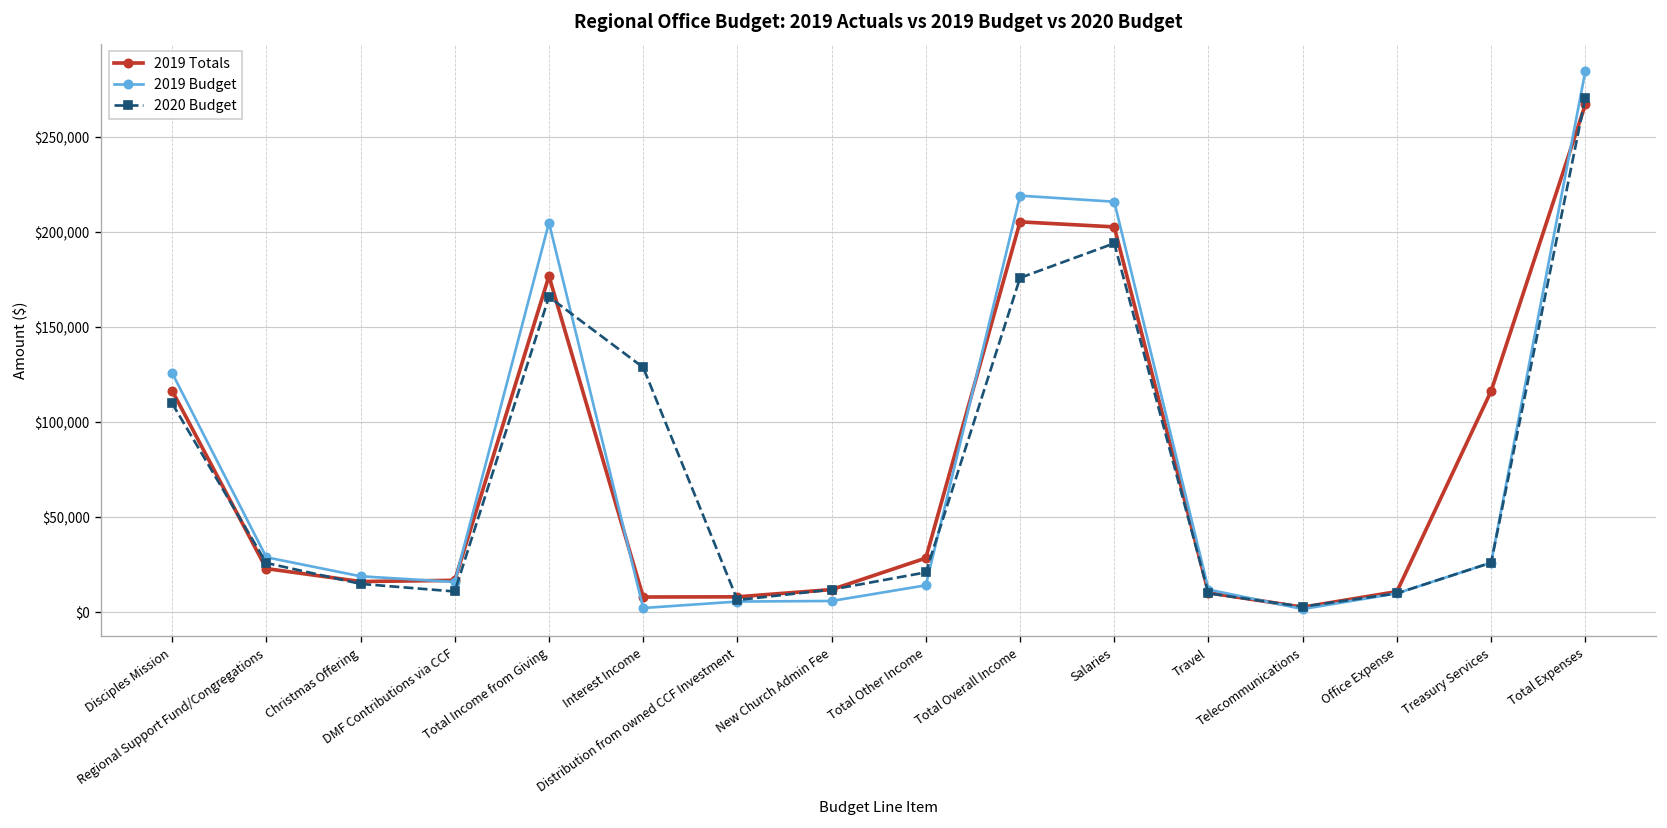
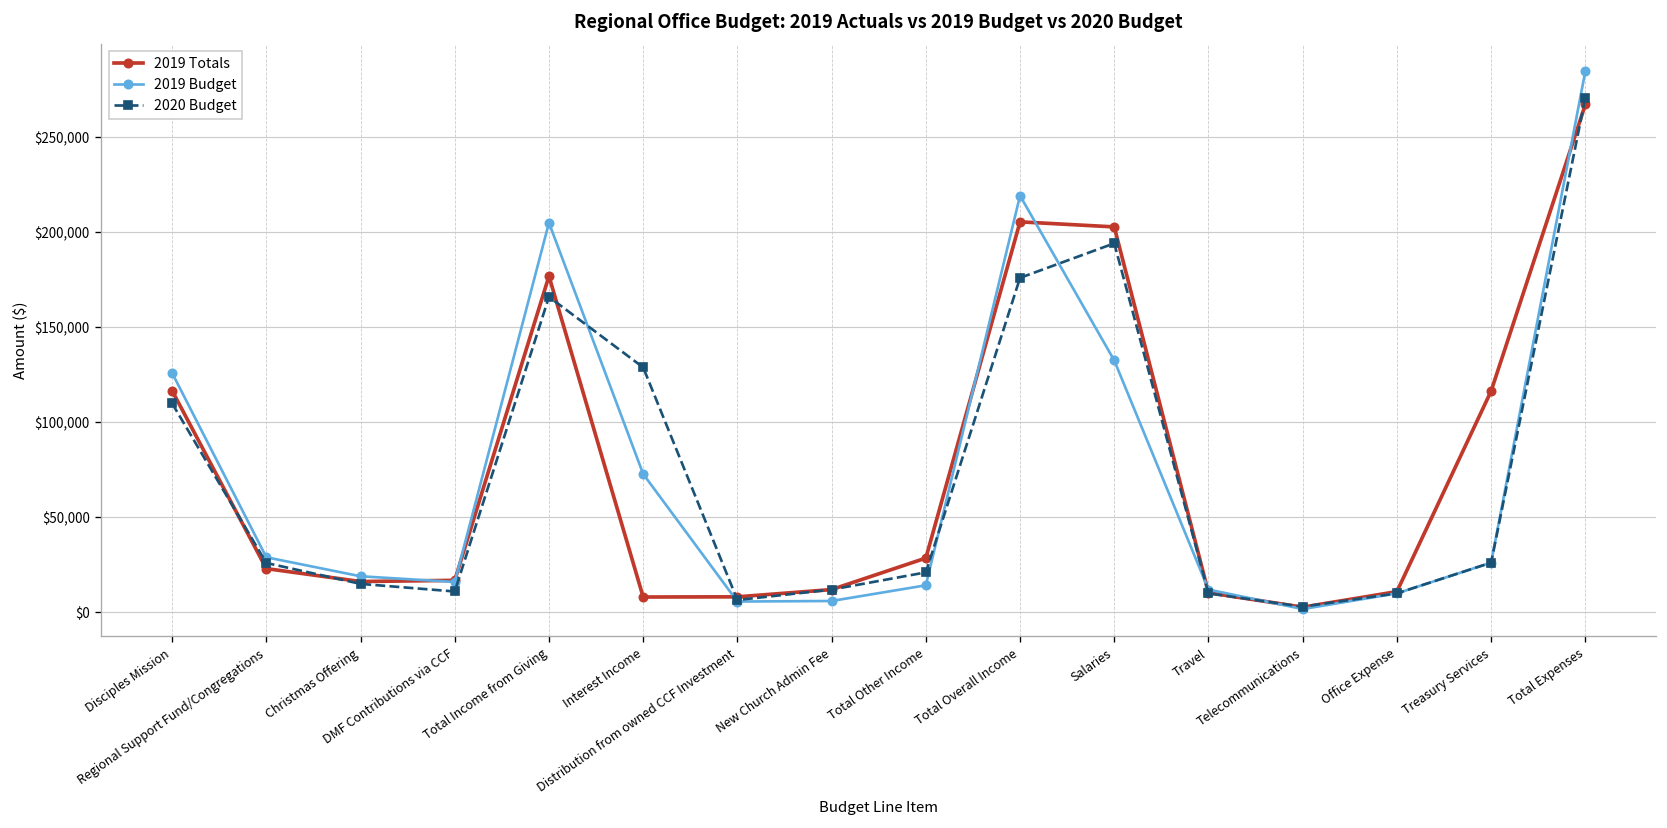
2019 Budget, Interest Income: $2,000 -> $73,000
2019 Budget, Salaries: $216,000 -> $133,000
